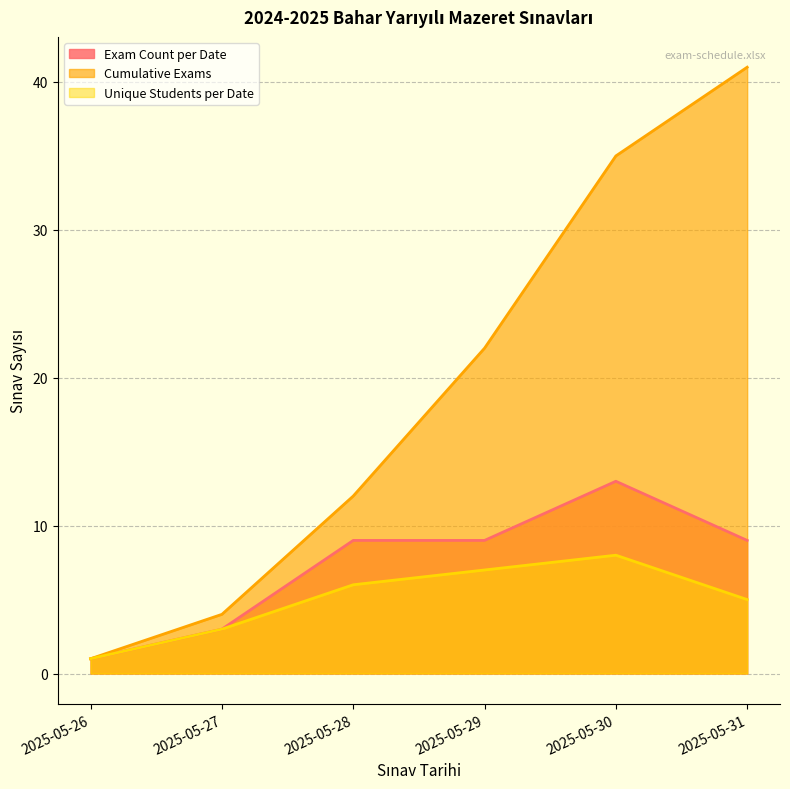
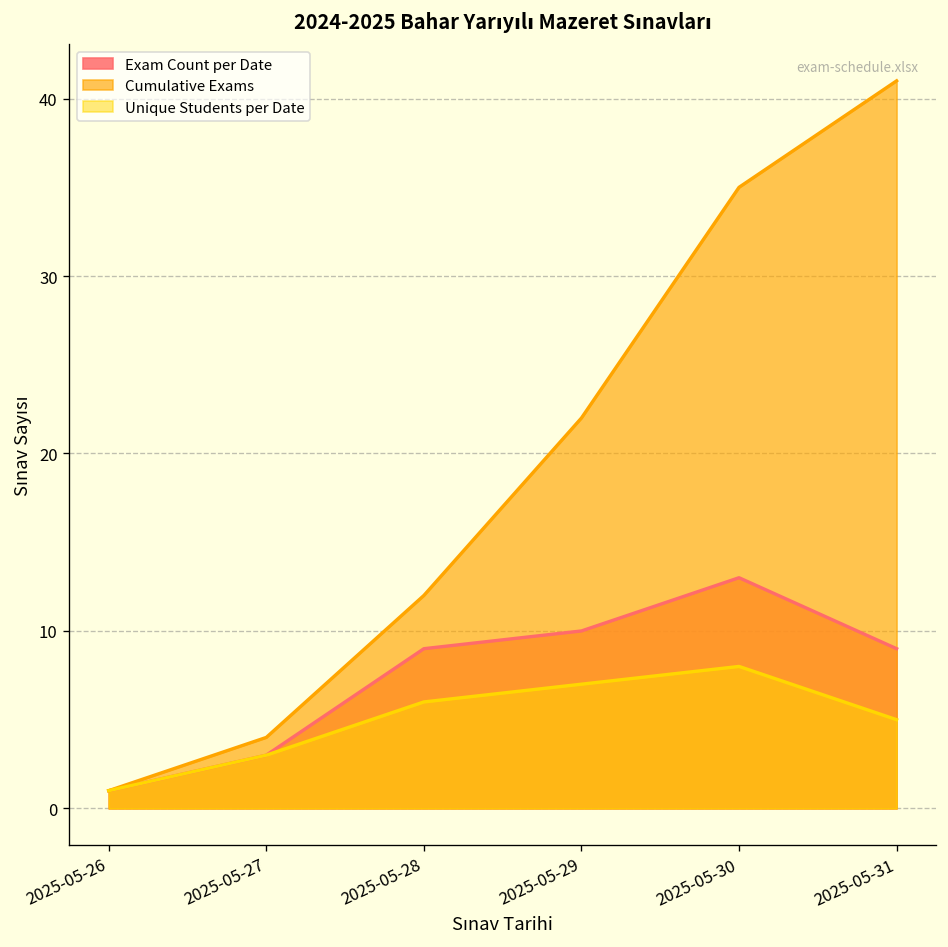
Exam Count per Date, 2025-05-29: 9 -> 10
